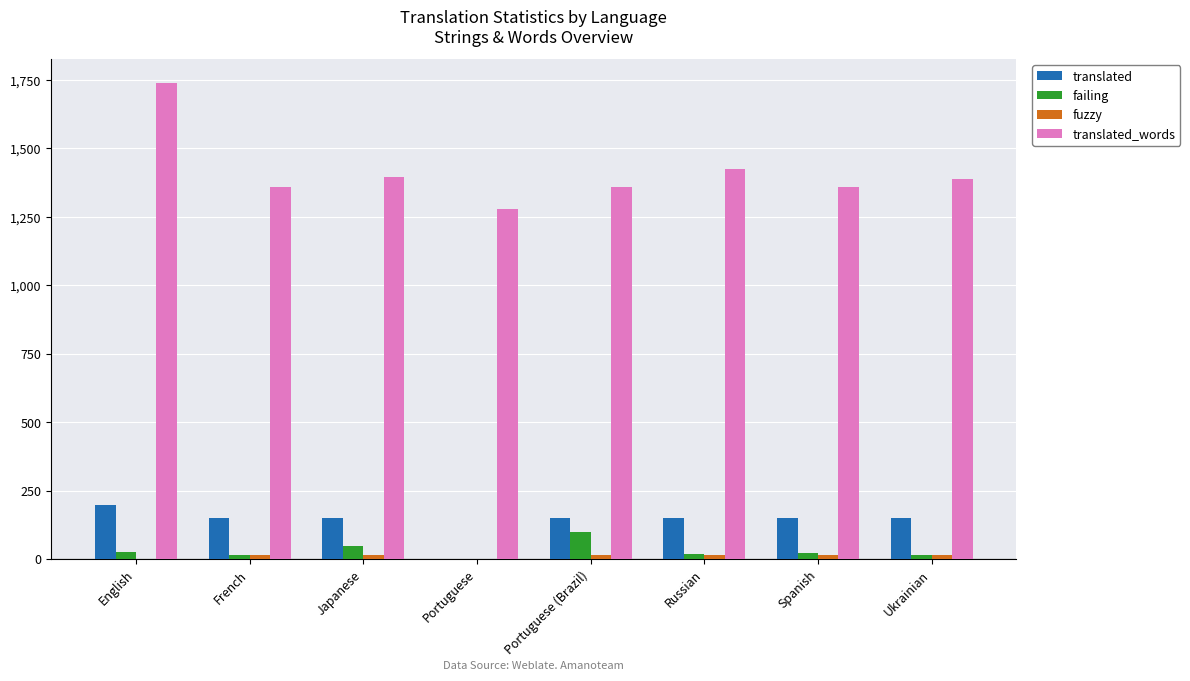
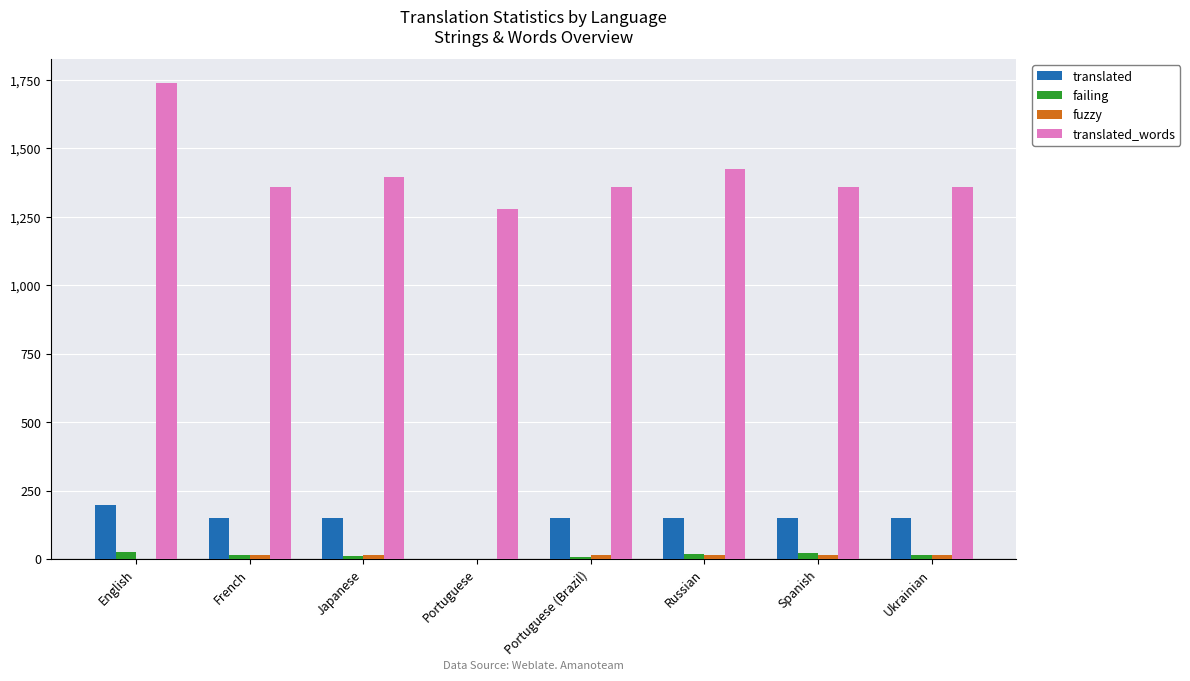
failing, Japanese: 50 -> 10
failing, Portuguese (Brazil): 100 -> 10
translated_words, Ukrainian: 1,390 -> 1,360
